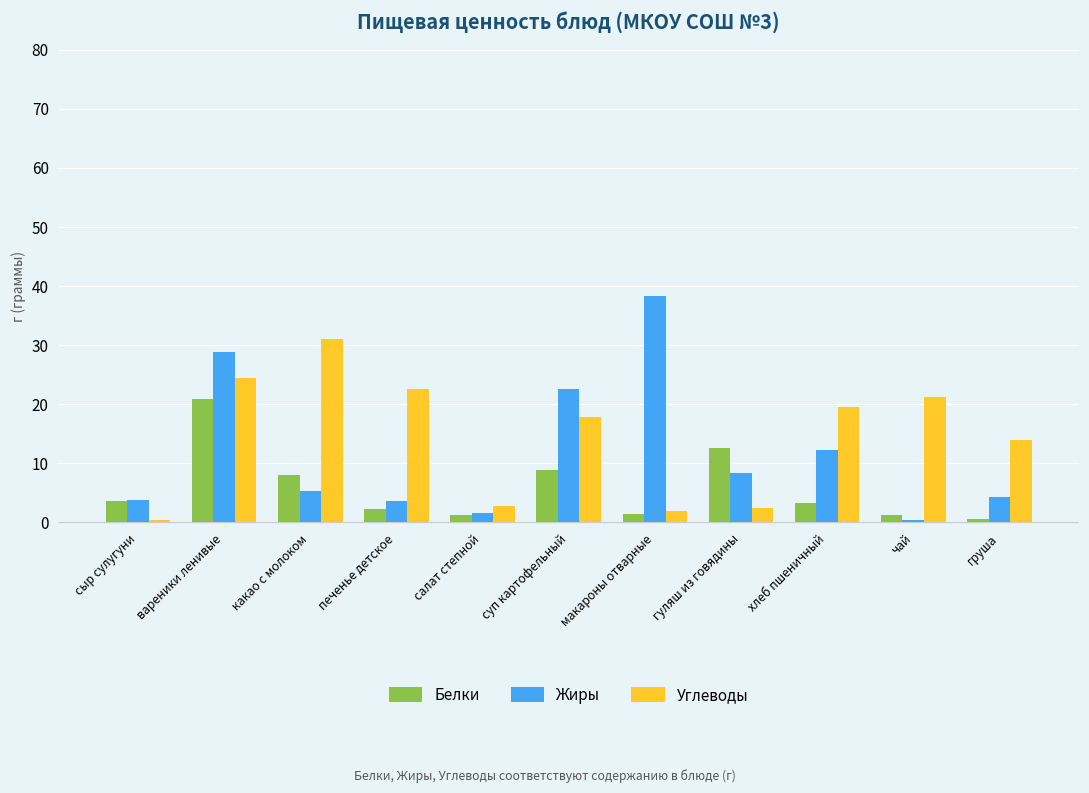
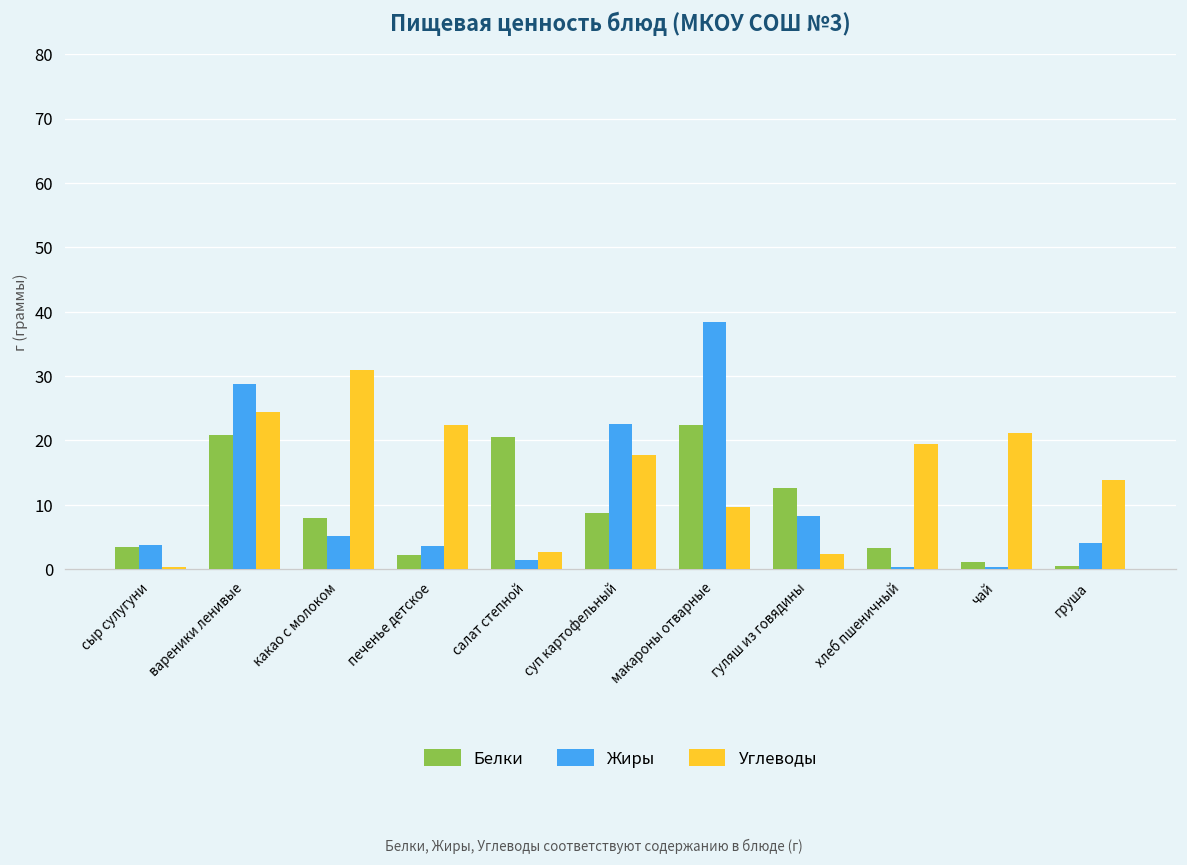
Белки, салат степной: 1 -> 21
Белки, макароны отварные: 1 -> 22
Углеводы, макароны отварные: 2 -> 10
Жиры, хлеб пшеничный: 12 -> 0
